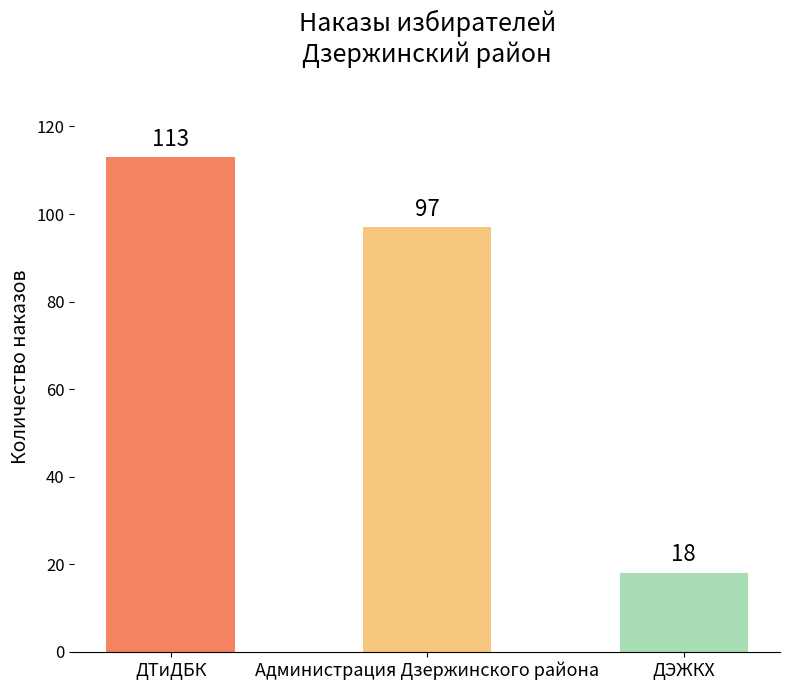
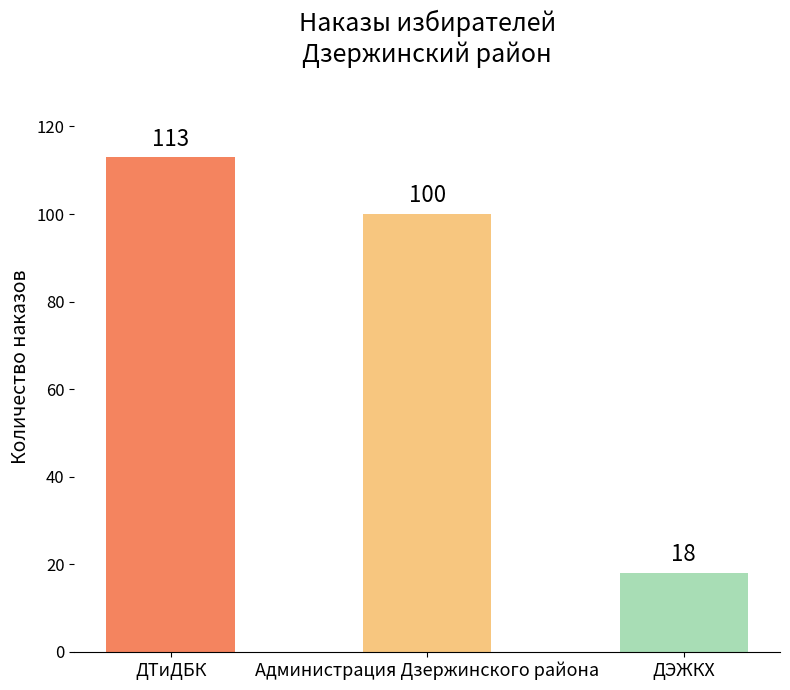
Администрация Дзержинского района: 97 -> 100
